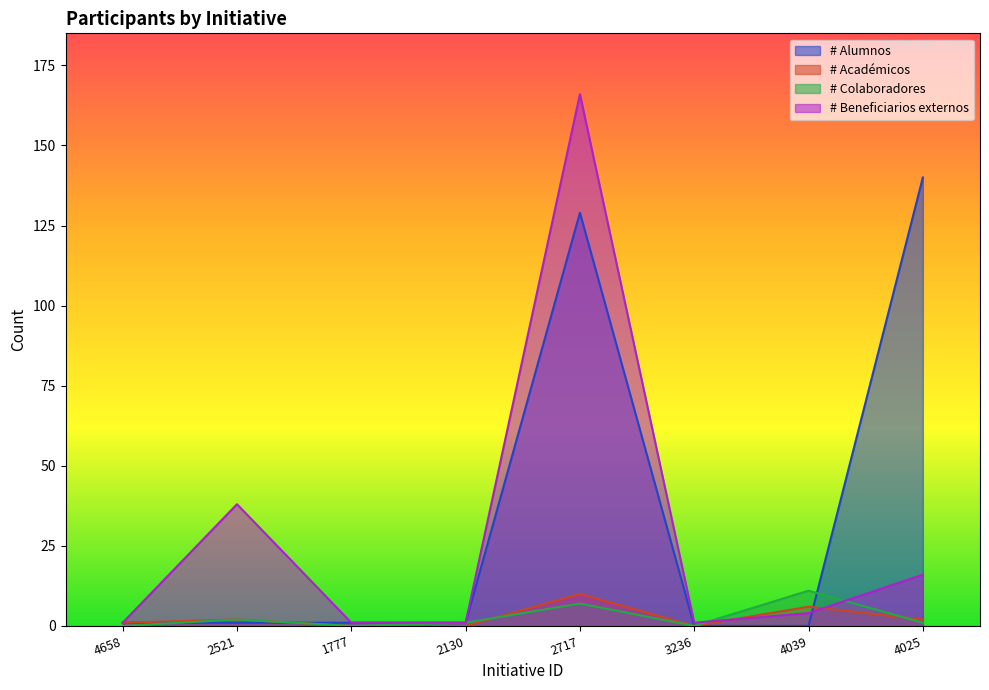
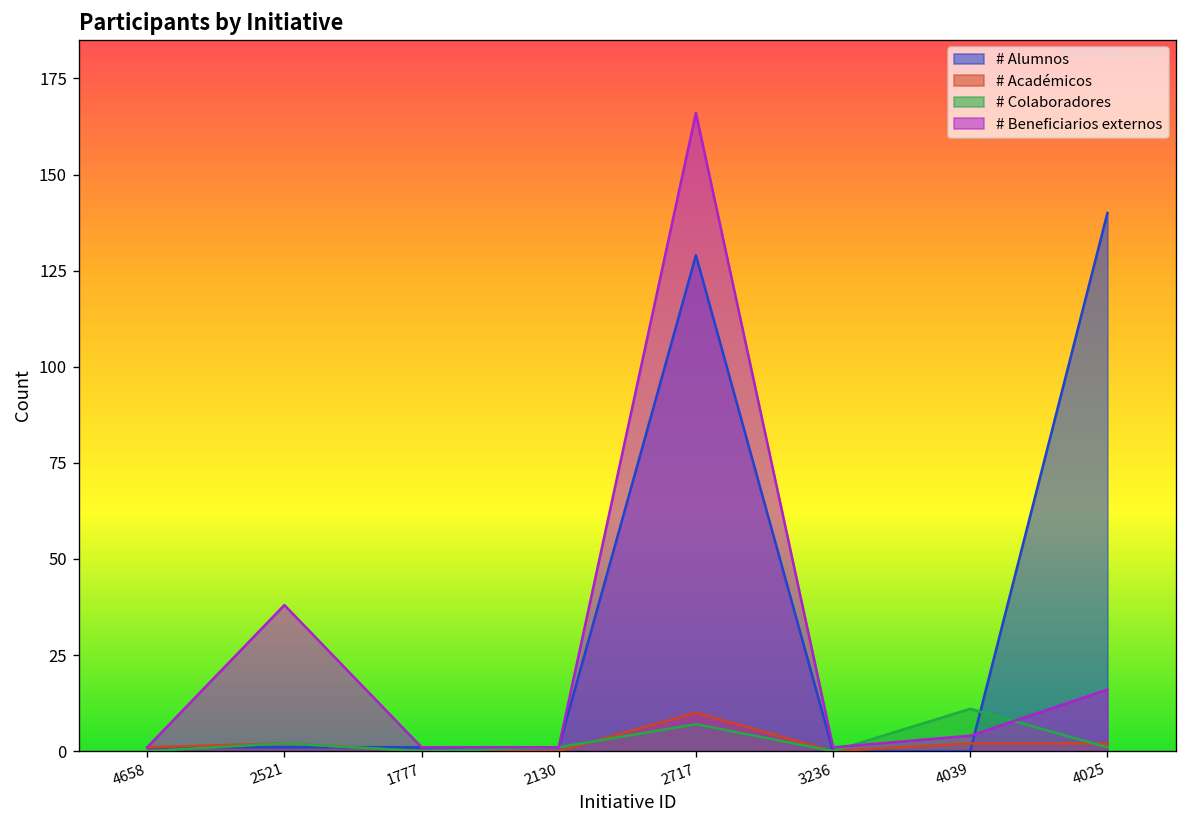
# Académicos, 4039: 6 -> 2
